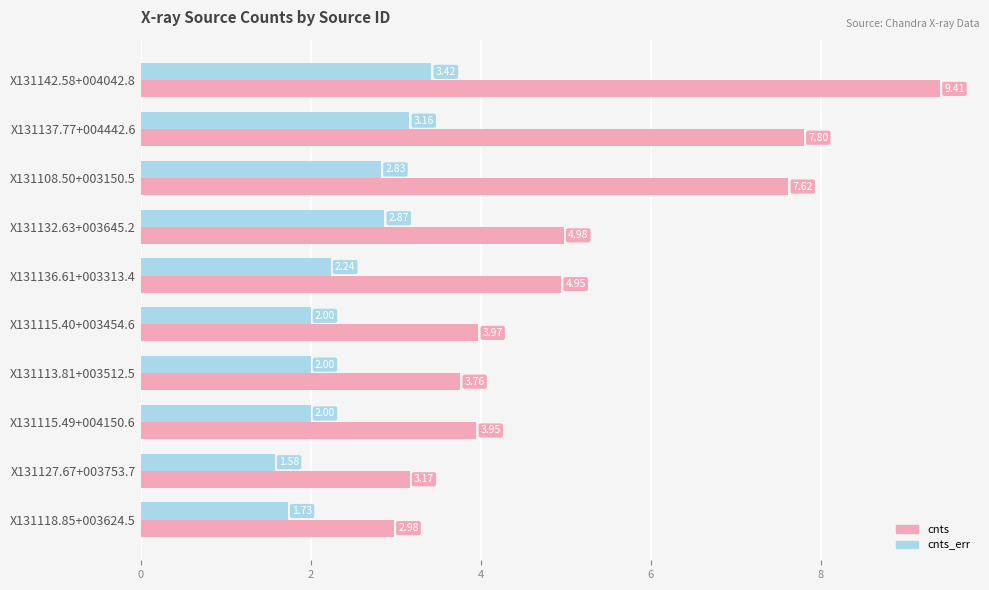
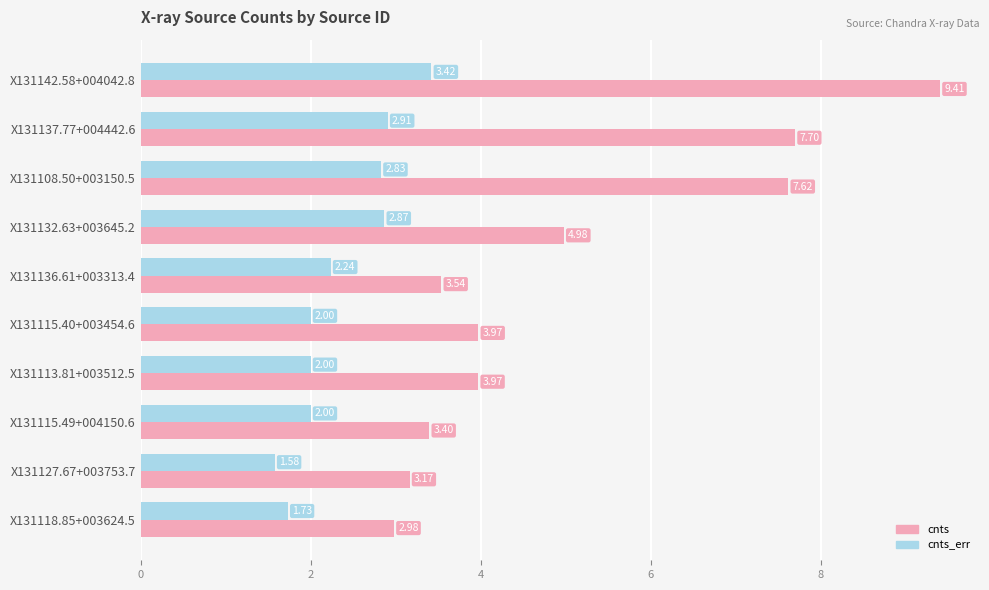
cnts_err, X131137.77+004442.6: 3.16 -> 2.91
cnts, X131137.77+004442.6: 7.80 -> 7.70
cnts, X131136.61+003313.4: 4.95 -> 3.54
cnts, X131113.81+003512.5: 3.76 -> 3.97
cnts, X131115.49+004150.6: 3.95 -> 3.40
